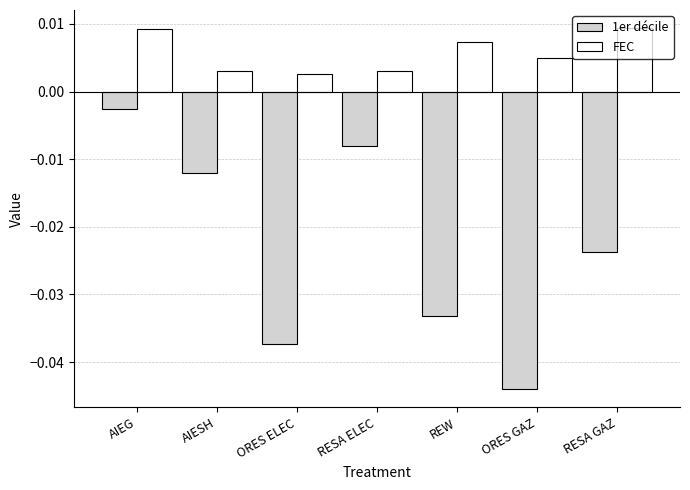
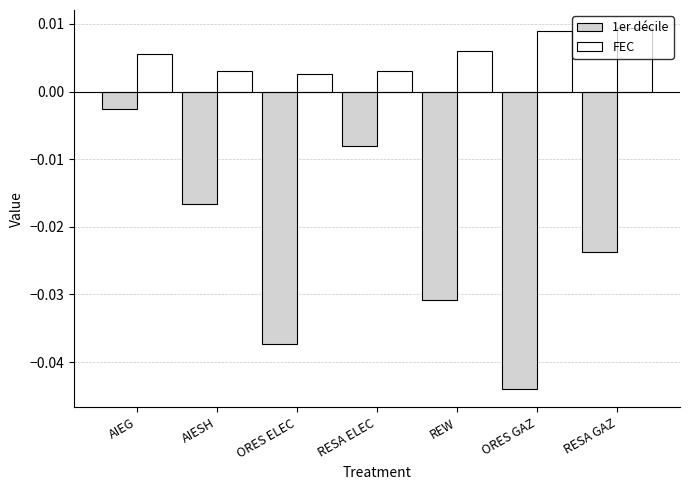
FEC, AIEG: 0.009 -> 0.006
1er décile, AIESH: -0.012 -> -0.017
1er décile, REW: -0.033 -> -0.031
FEC, REW: 0.007 -> 0.006
FEC, ORES GAZ: 0.005 -> 0.009
